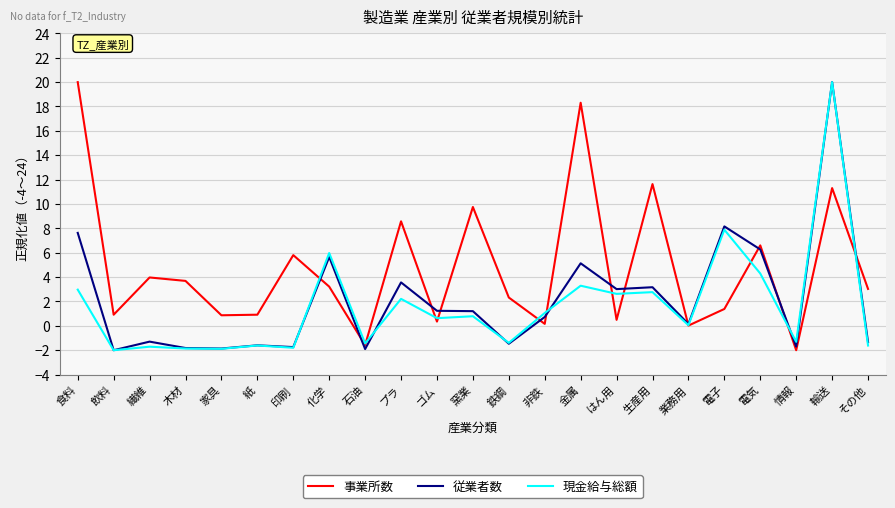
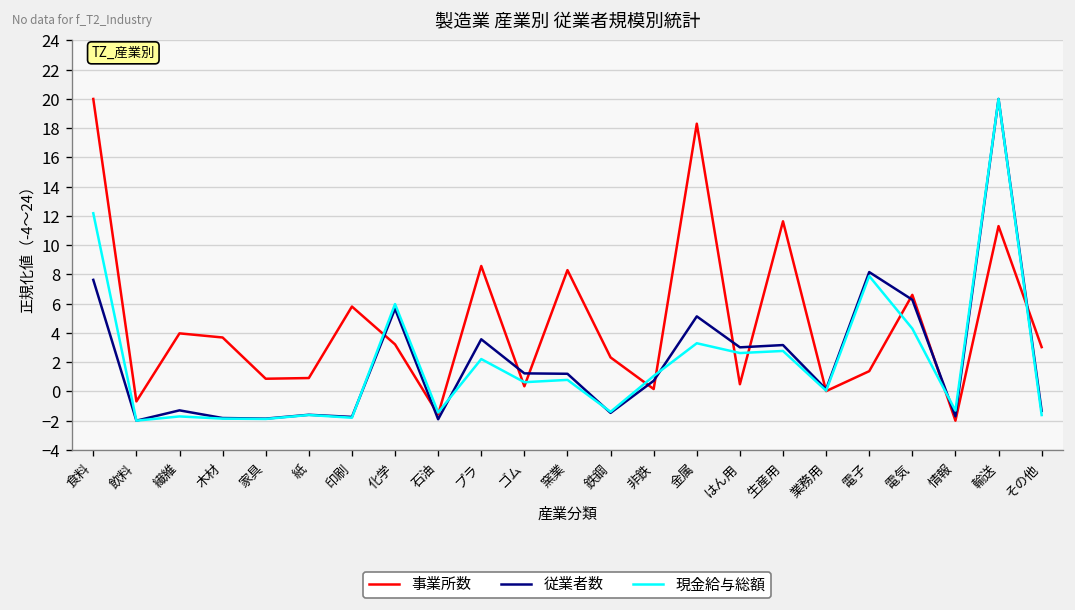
現金給与総額, 食料: 3.0 -> 12.2
事業所数, 飲料: 0.9 -> -0.7
事業所数, 窯業: 9.8 -> 8.3
